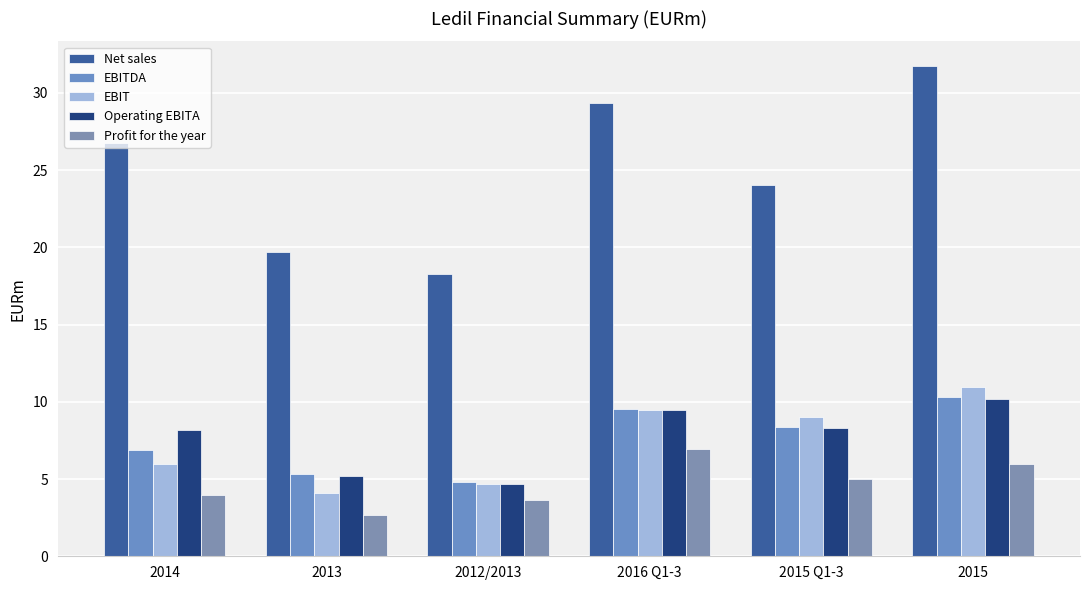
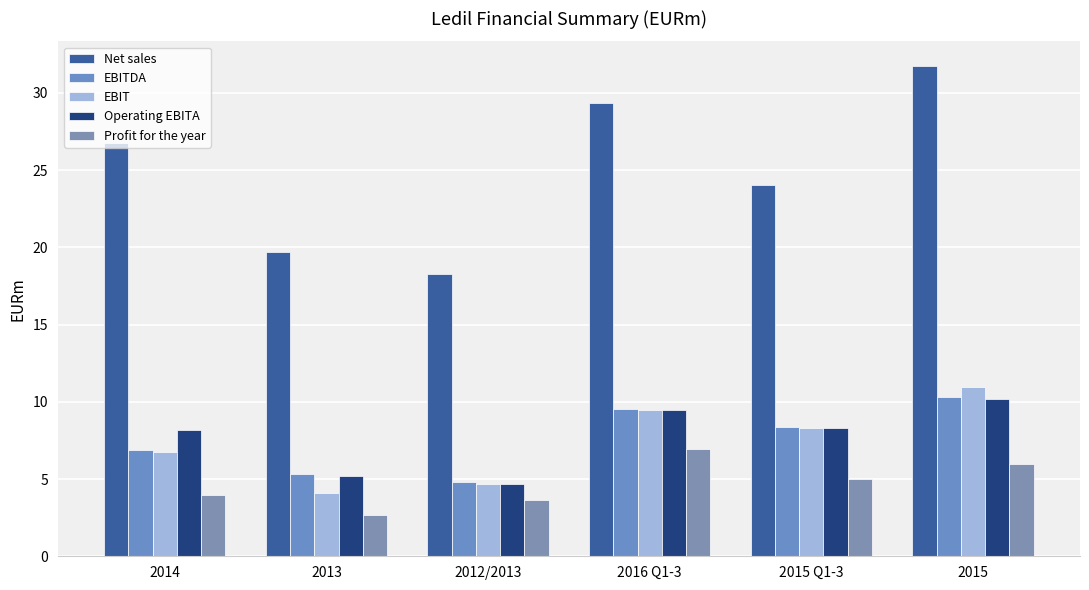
EBIT, 2014: 6.0 -> 6.8
EBIT, 2015 Q1-3: 9.0 -> 8.3
